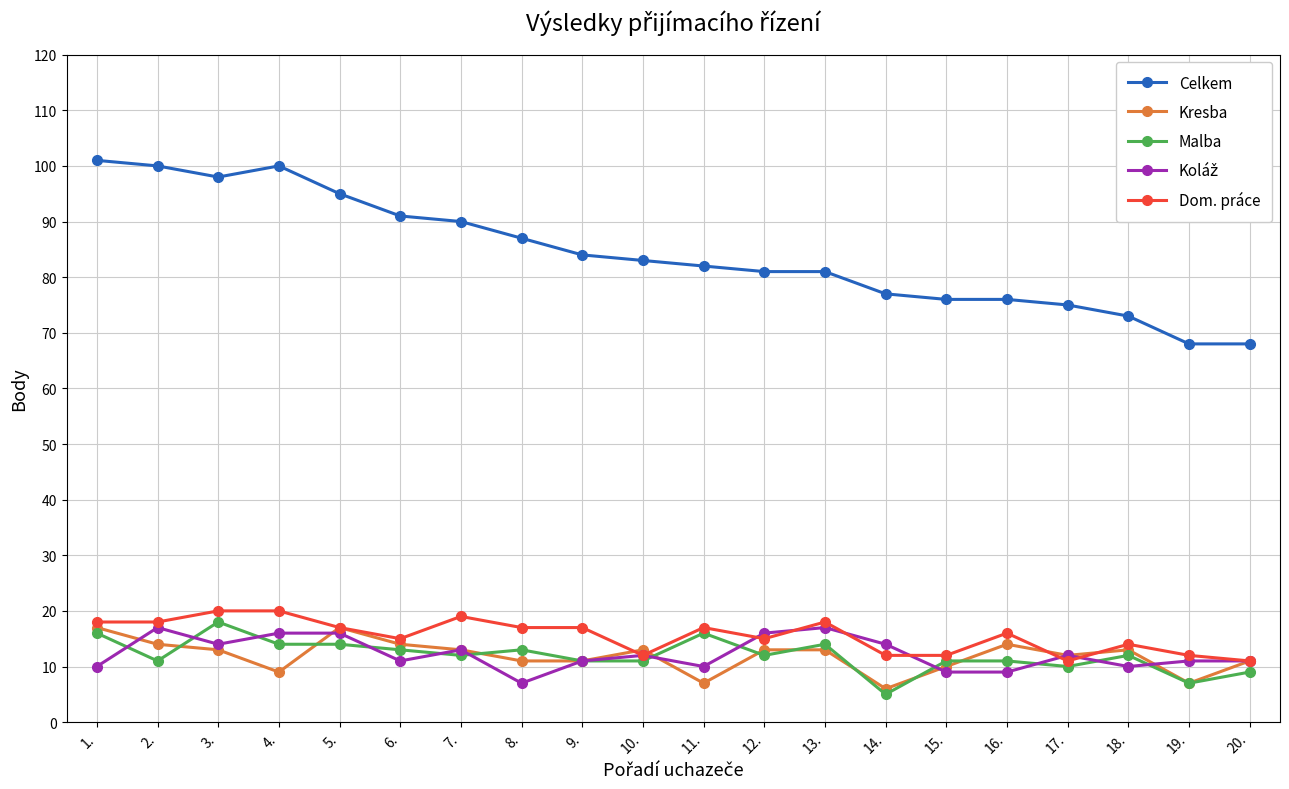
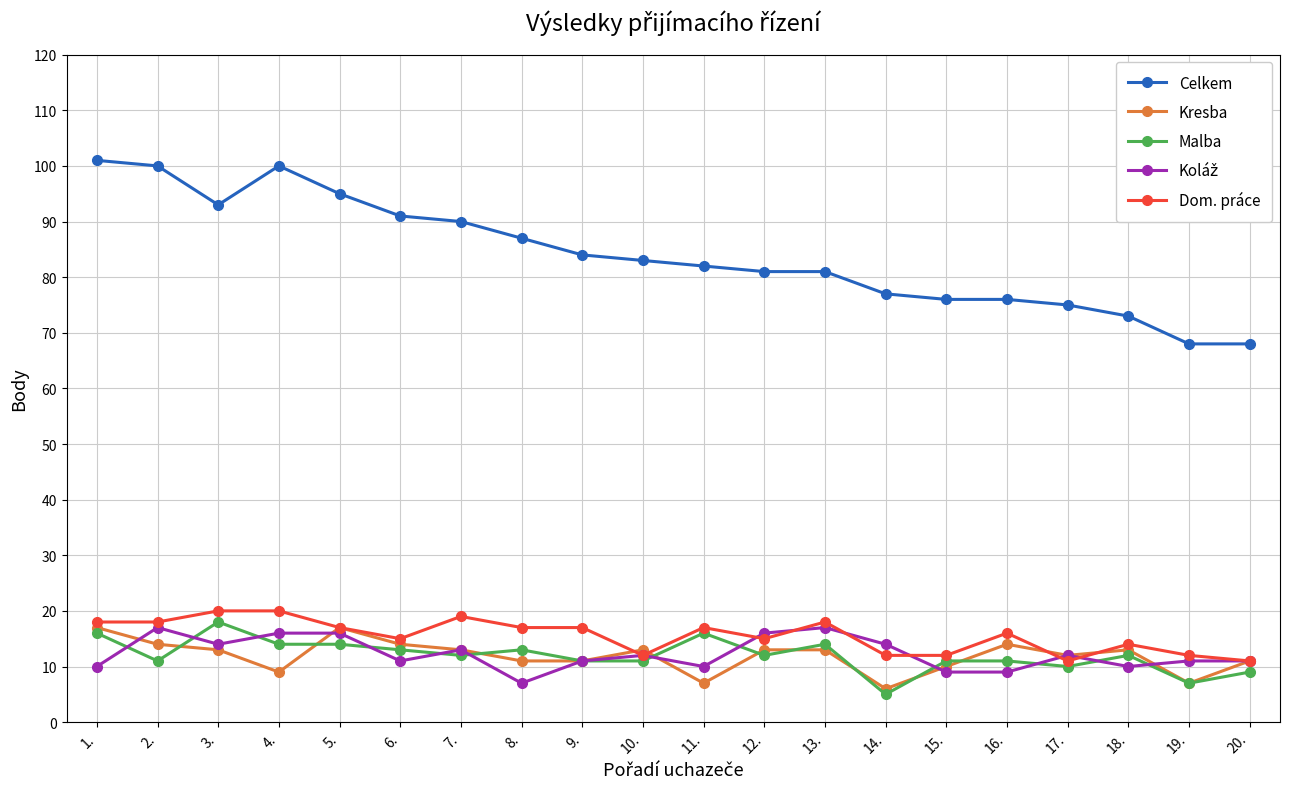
Celkem, 3.: 98 -> 93
